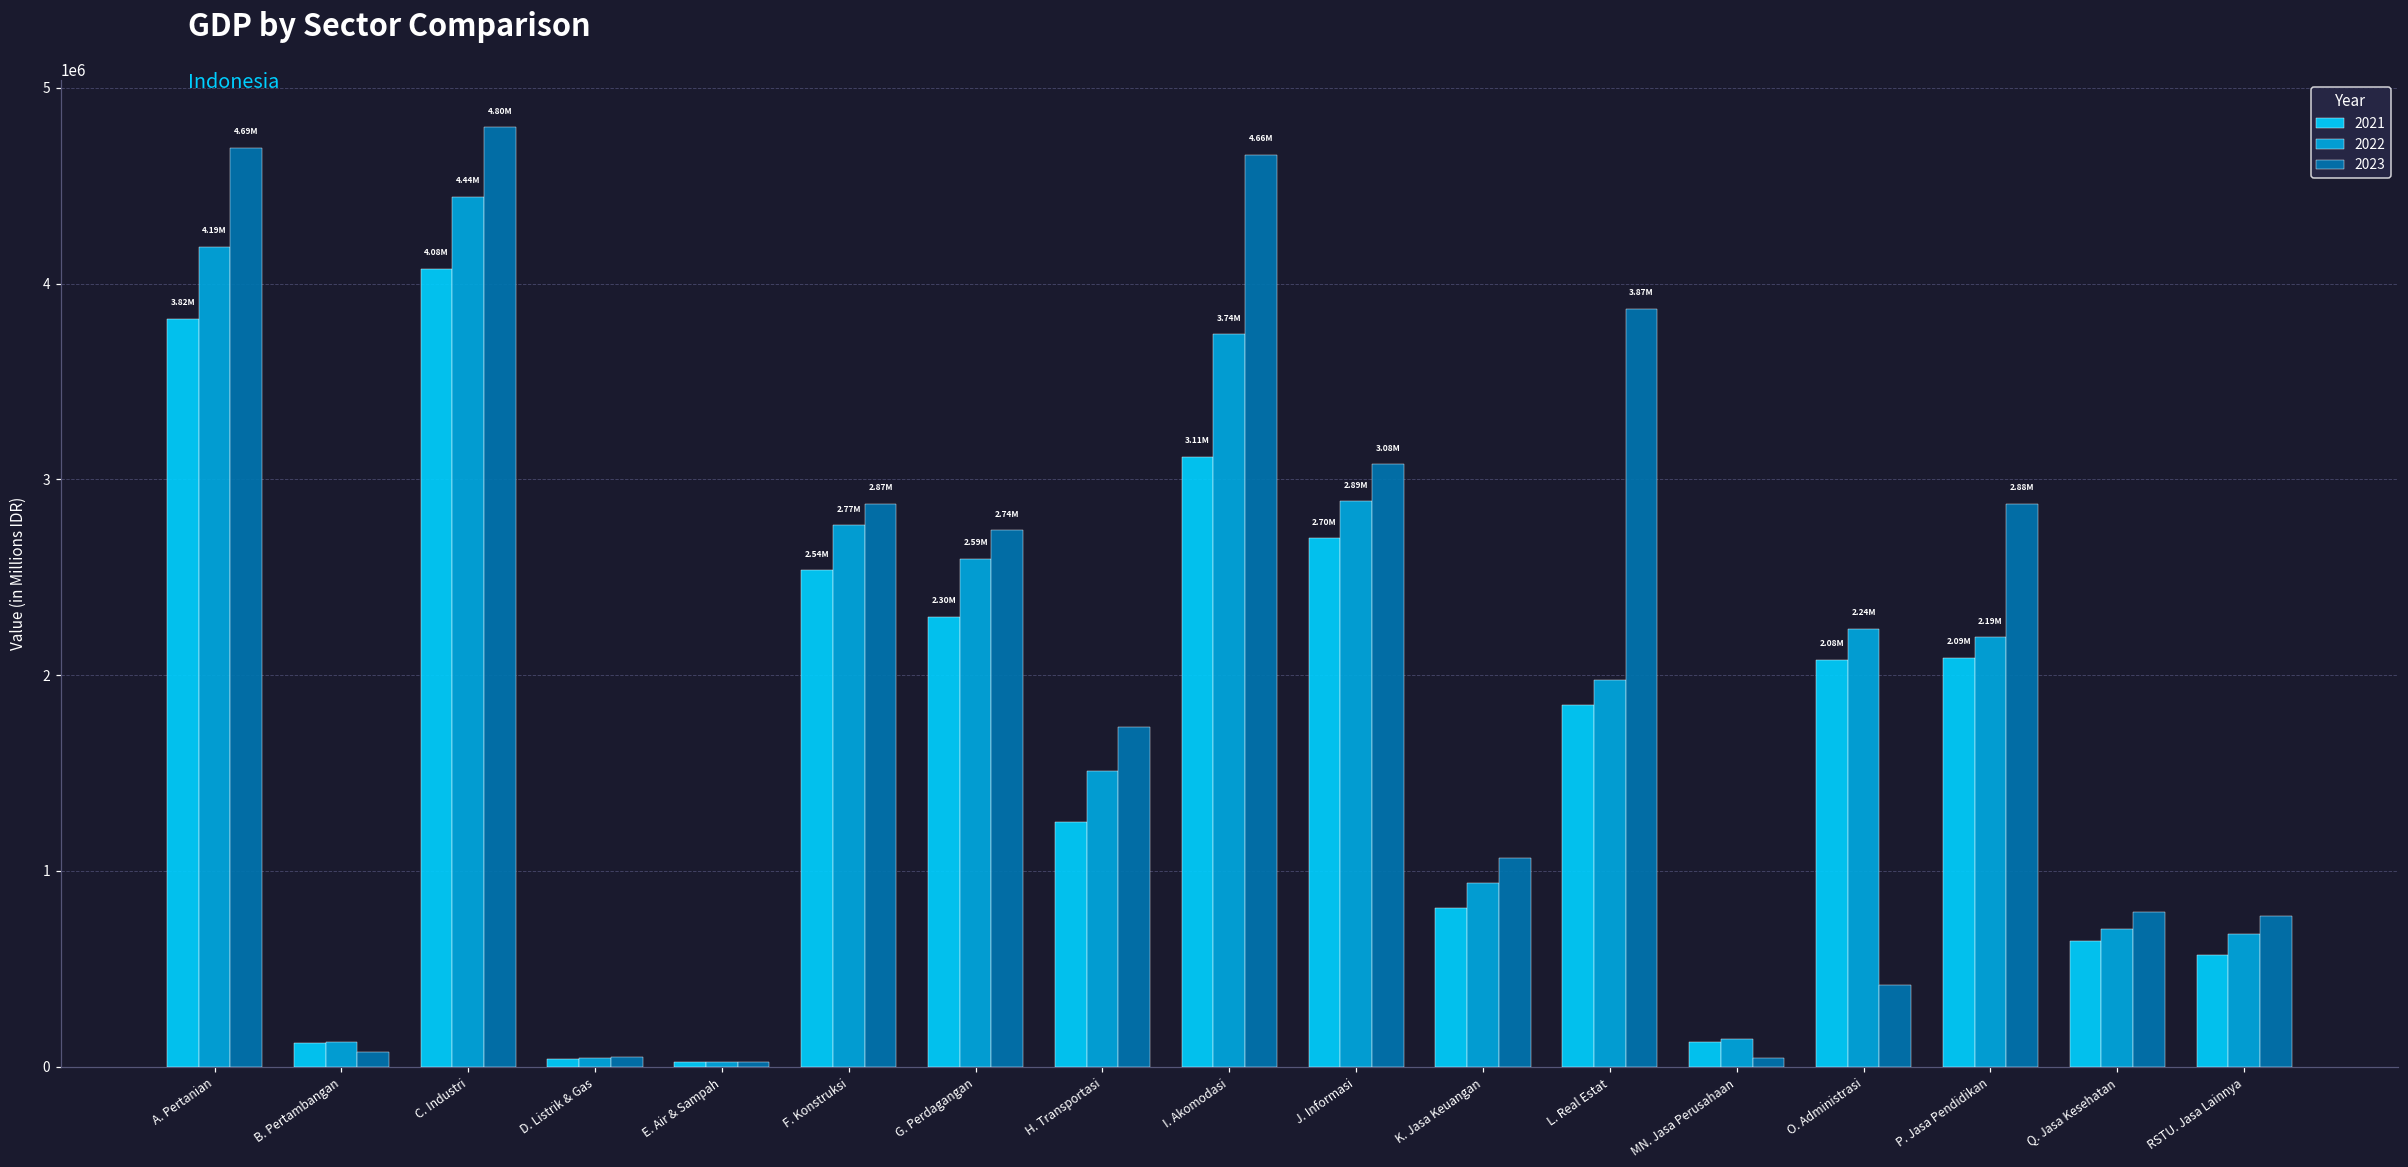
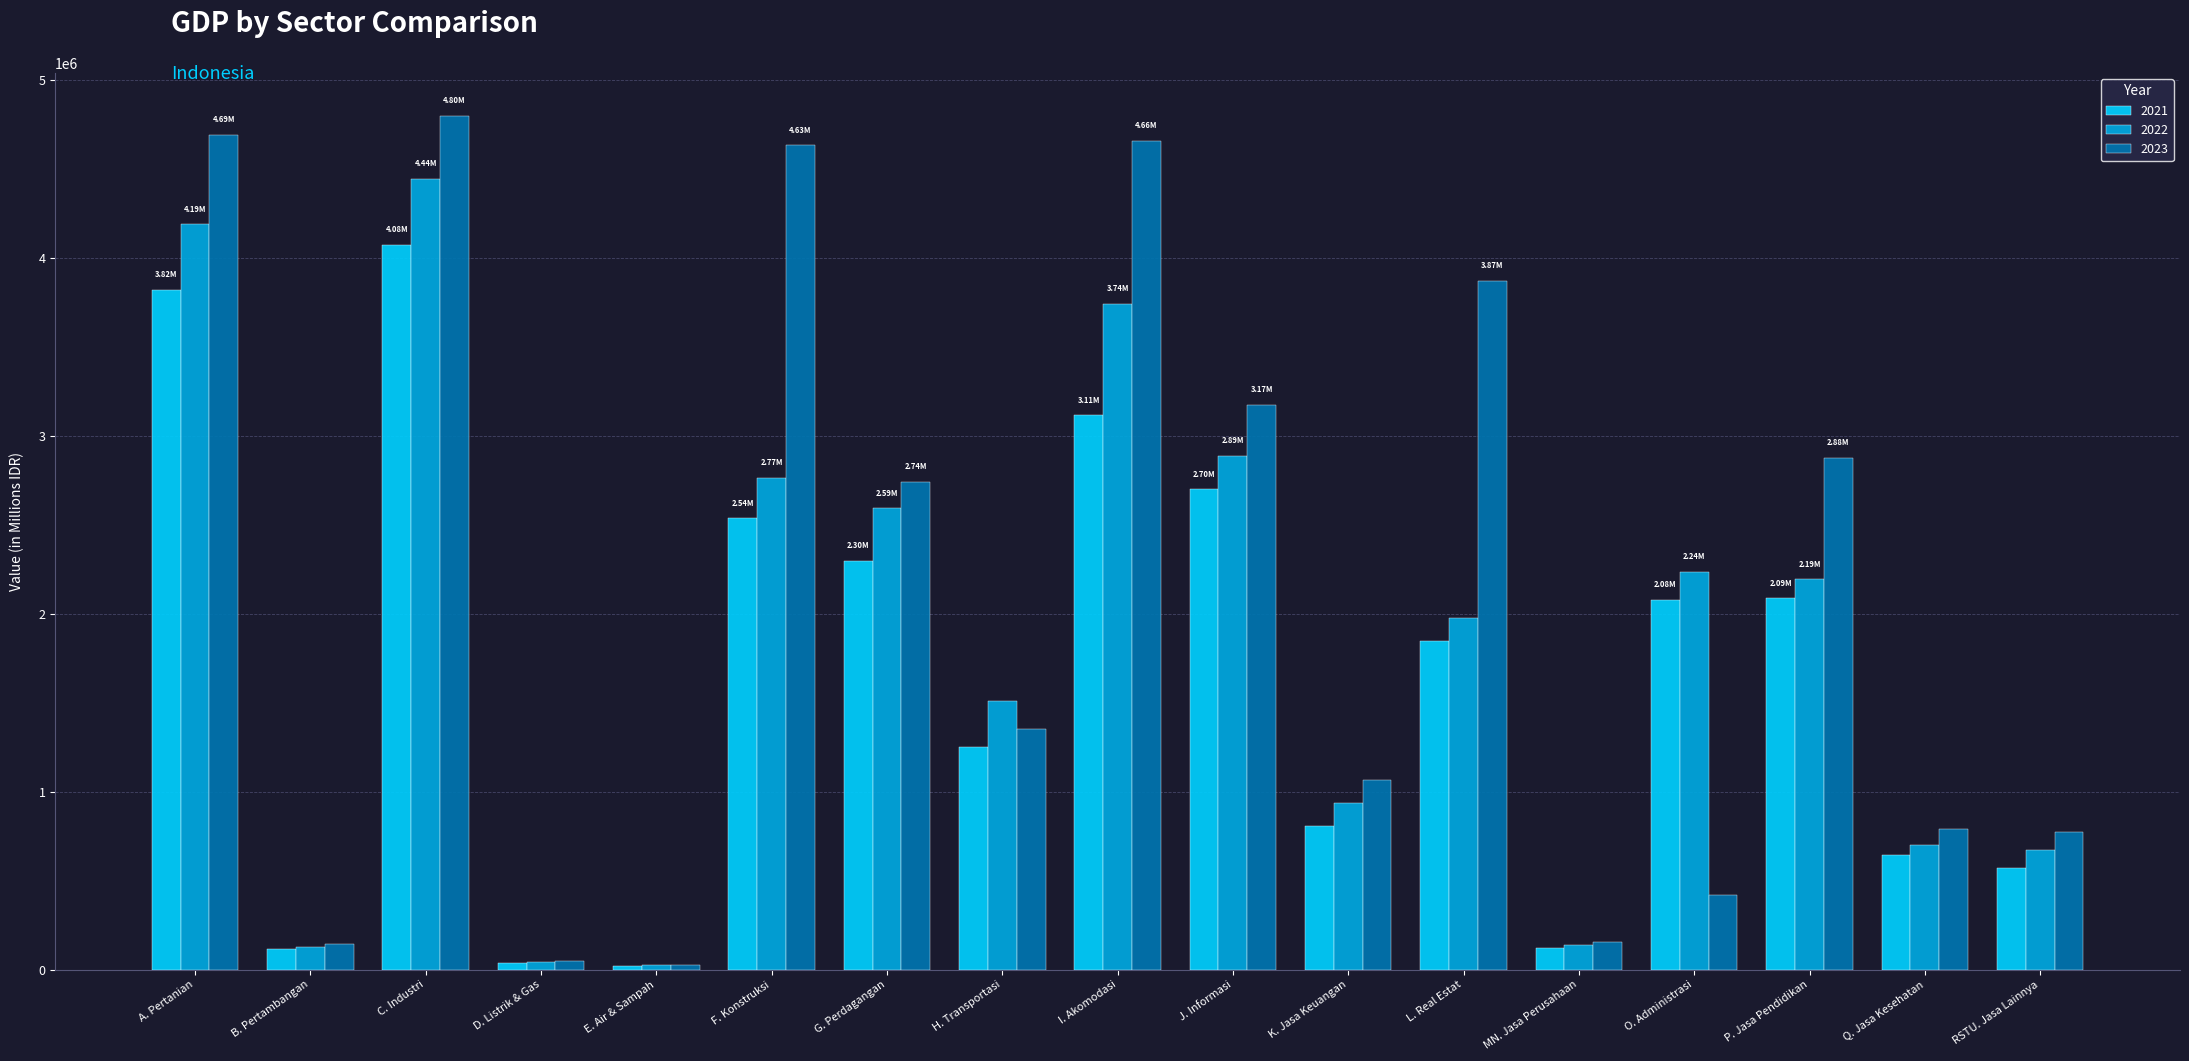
2023, B. Pertambangan: 80000 -> 140000
2023, F. Konstruksi: 2.87M -> 4.63M
2023, H. Transportasi: 1730000 -> 1350000
2023, J. Informasi: 3.08M -> 3.17M
2023, MN. Jasa Perusahaan: 40000 -> 160000
